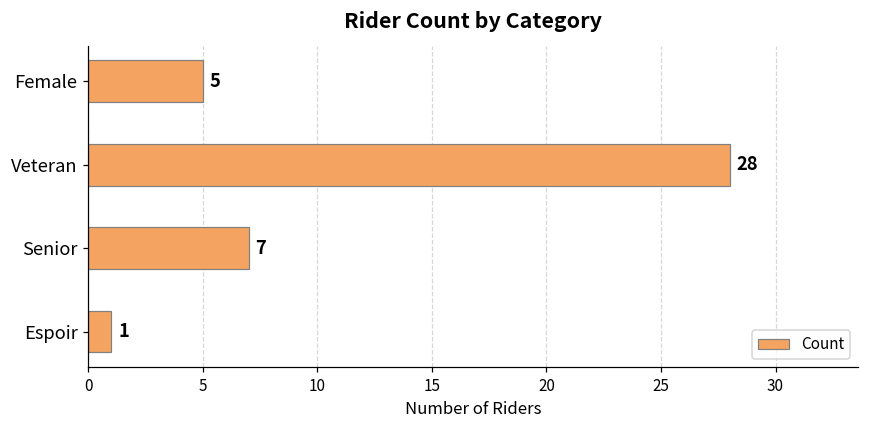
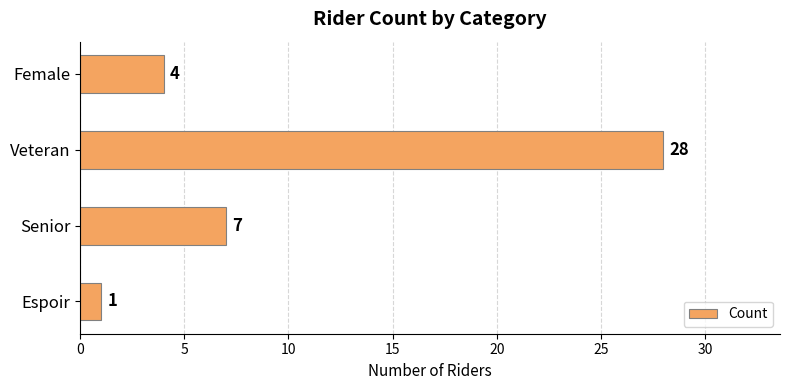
Female: 5 -> 4
